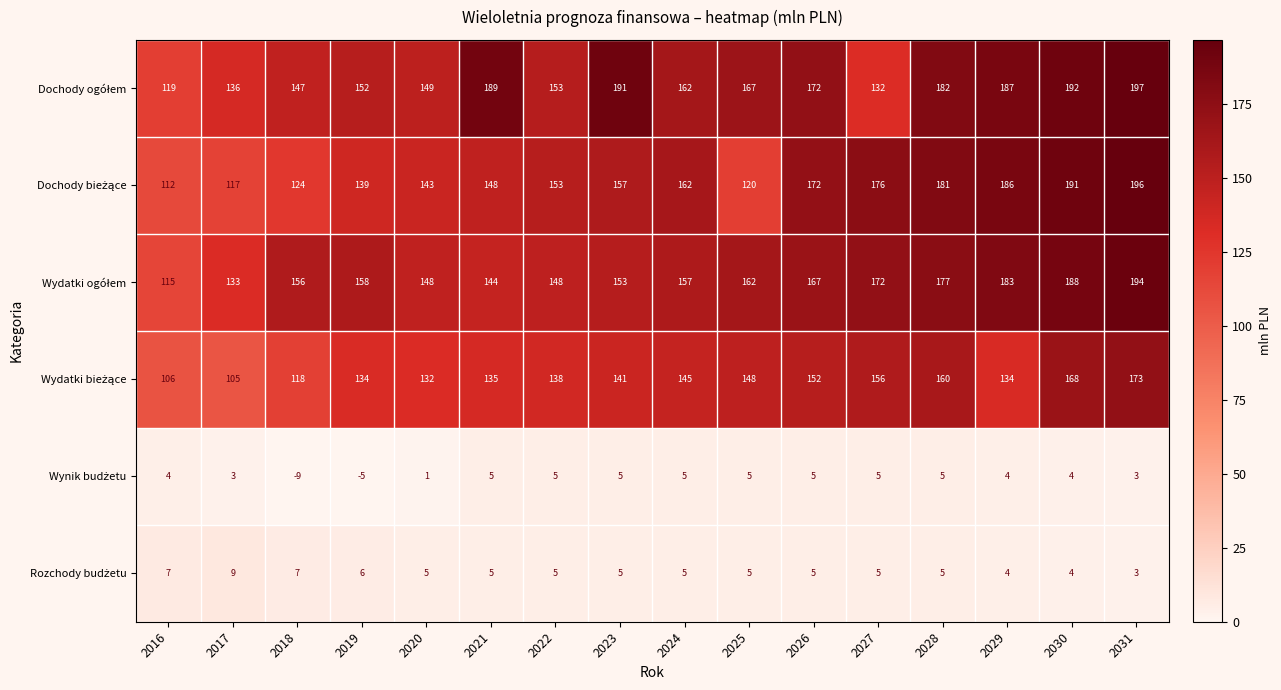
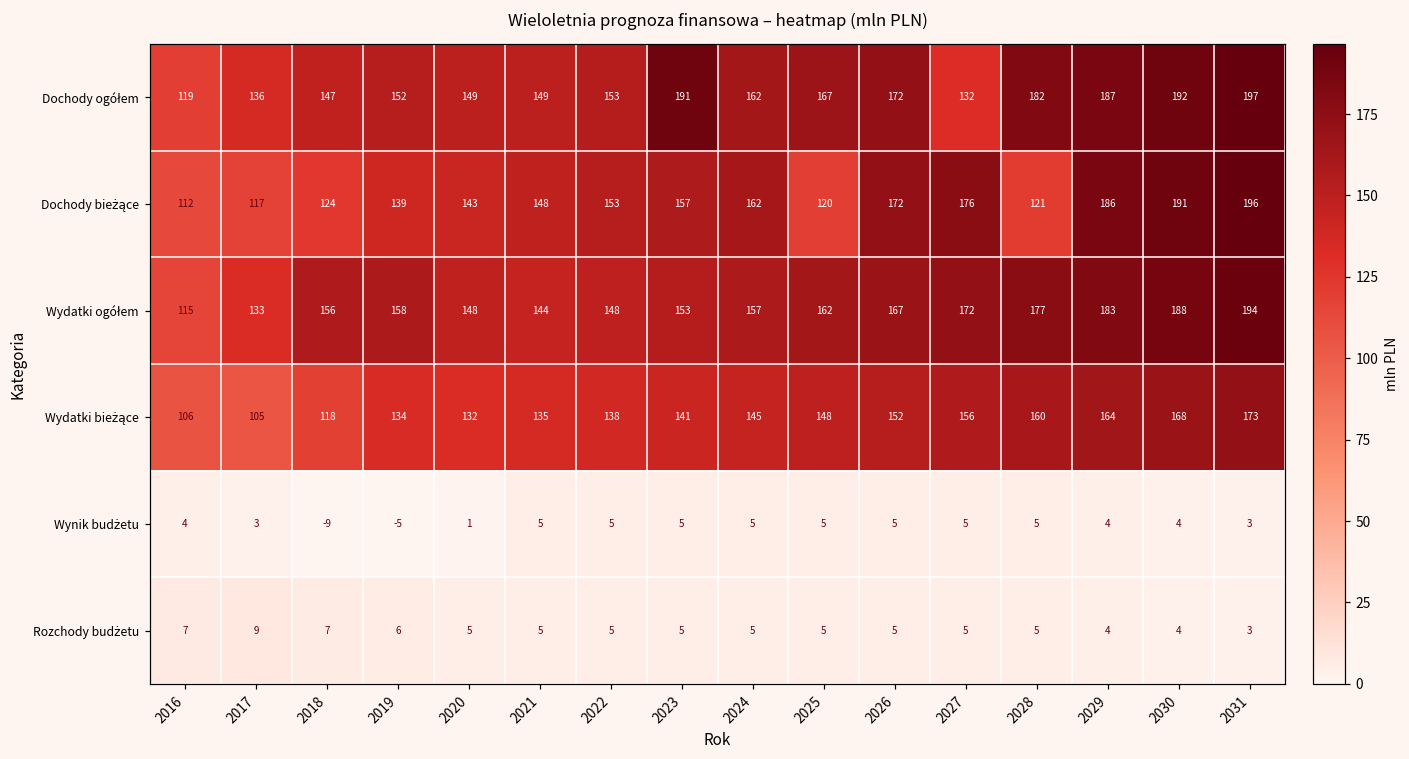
Dochody ogółem, 2021: 189 -> 149
Dochody bieżące, 2028: 181 -> 121
Wydatki bieżące, 2029: 134 -> 164
